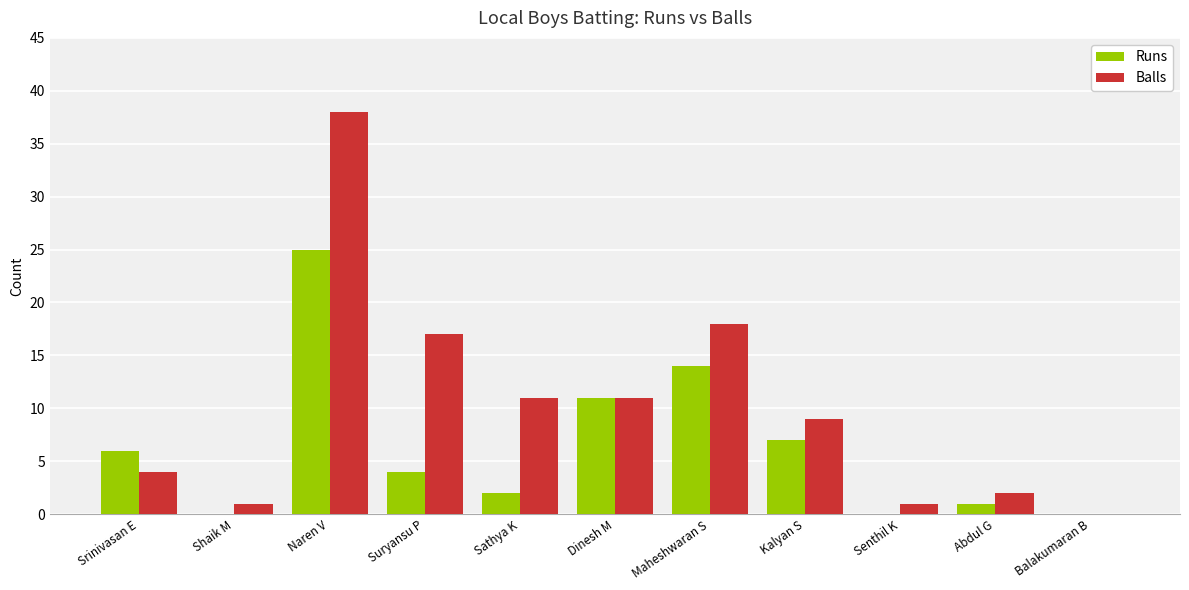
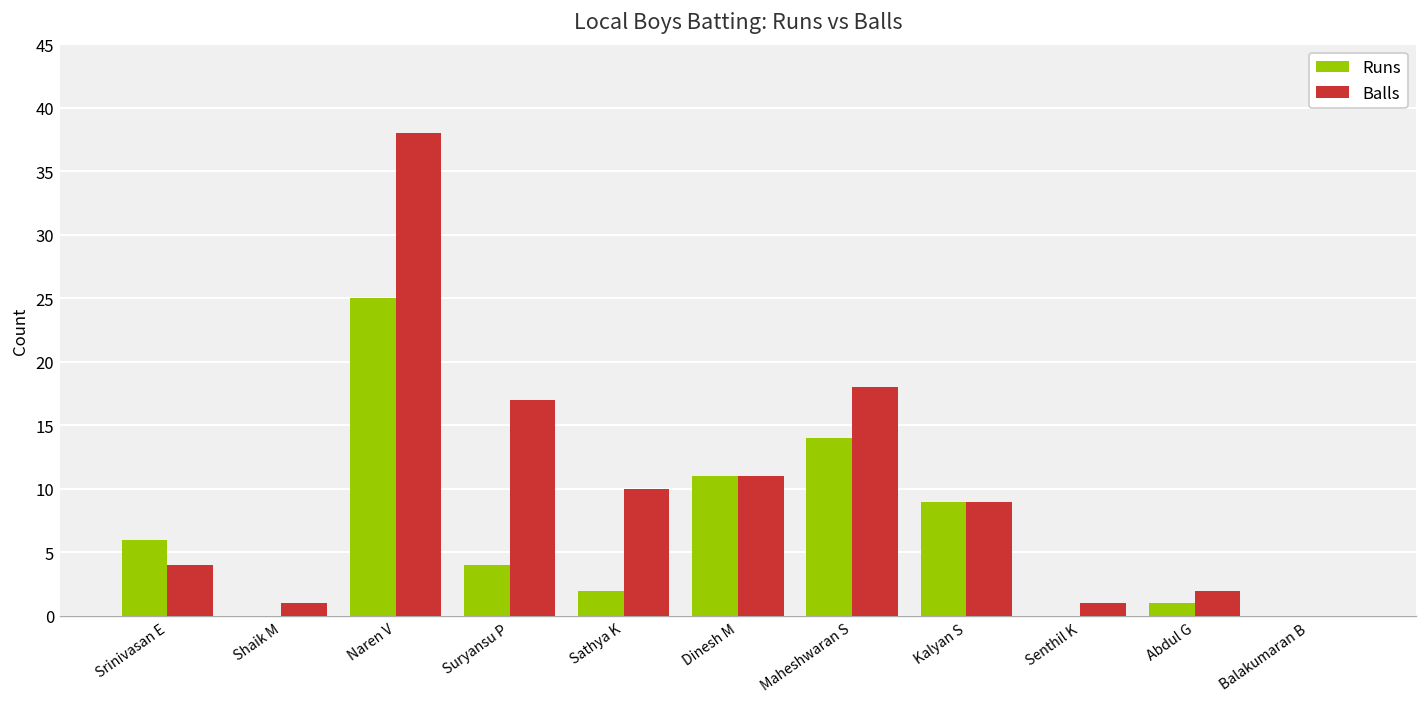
Balls, Sathya K: 11 -> 10
Runs, Kalyan S: 7 -> 9
